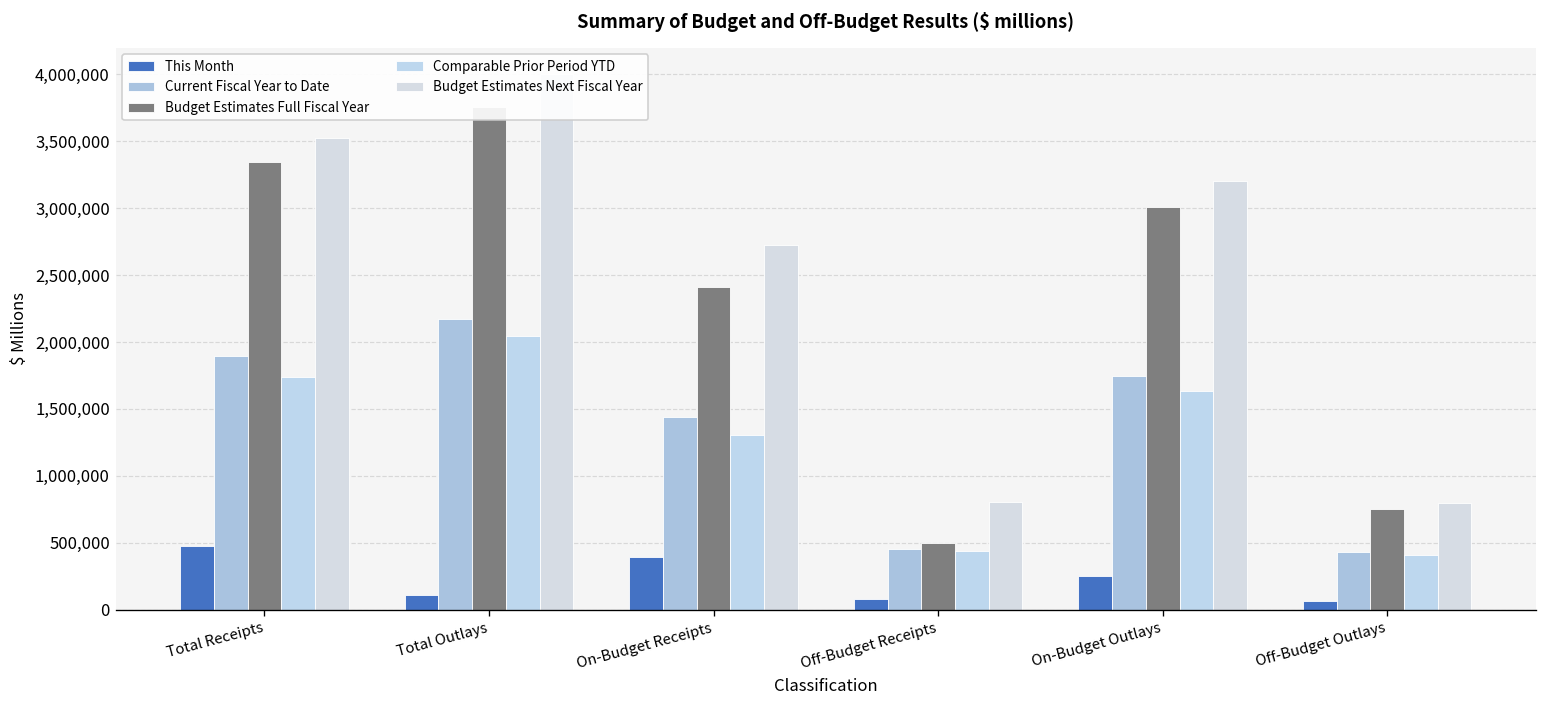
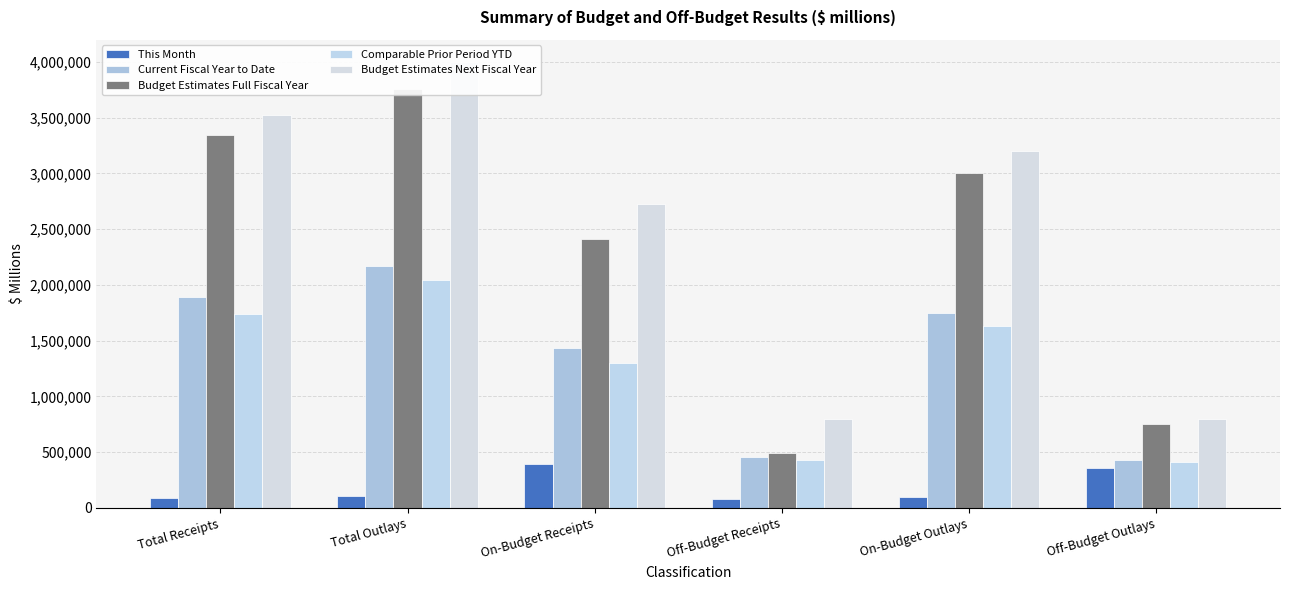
This Month, Total Receipts: 470,000 -> 90,000
This Month, On-Budget Outlays: 250,000 -> 100,000
This Month, Off-Budget Outlays: 60,000 -> 360,000
